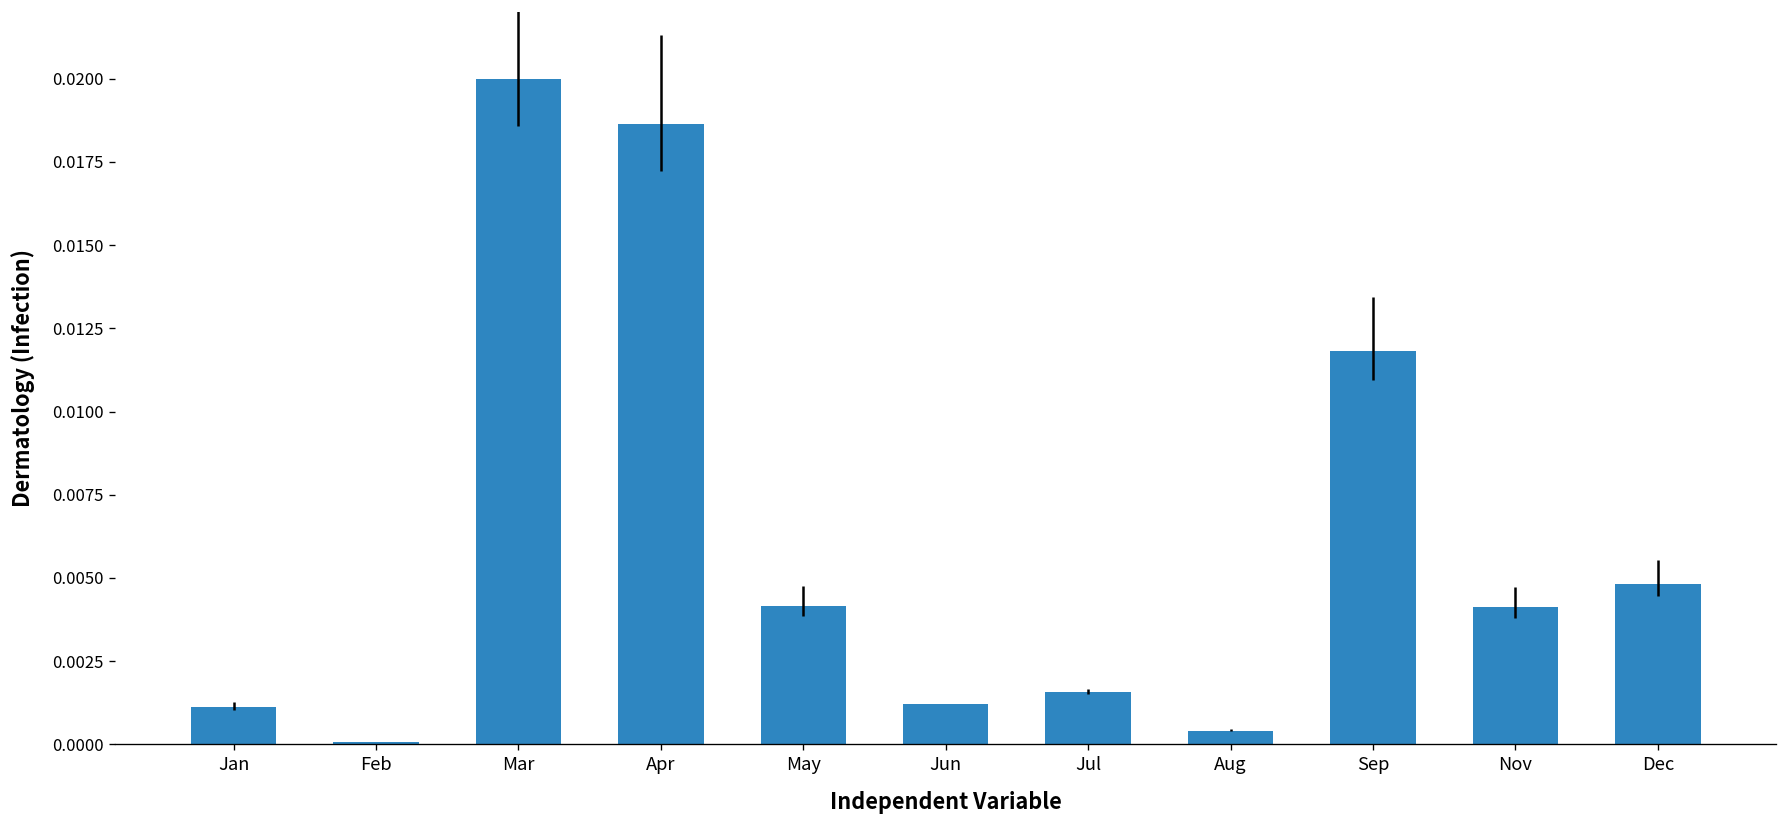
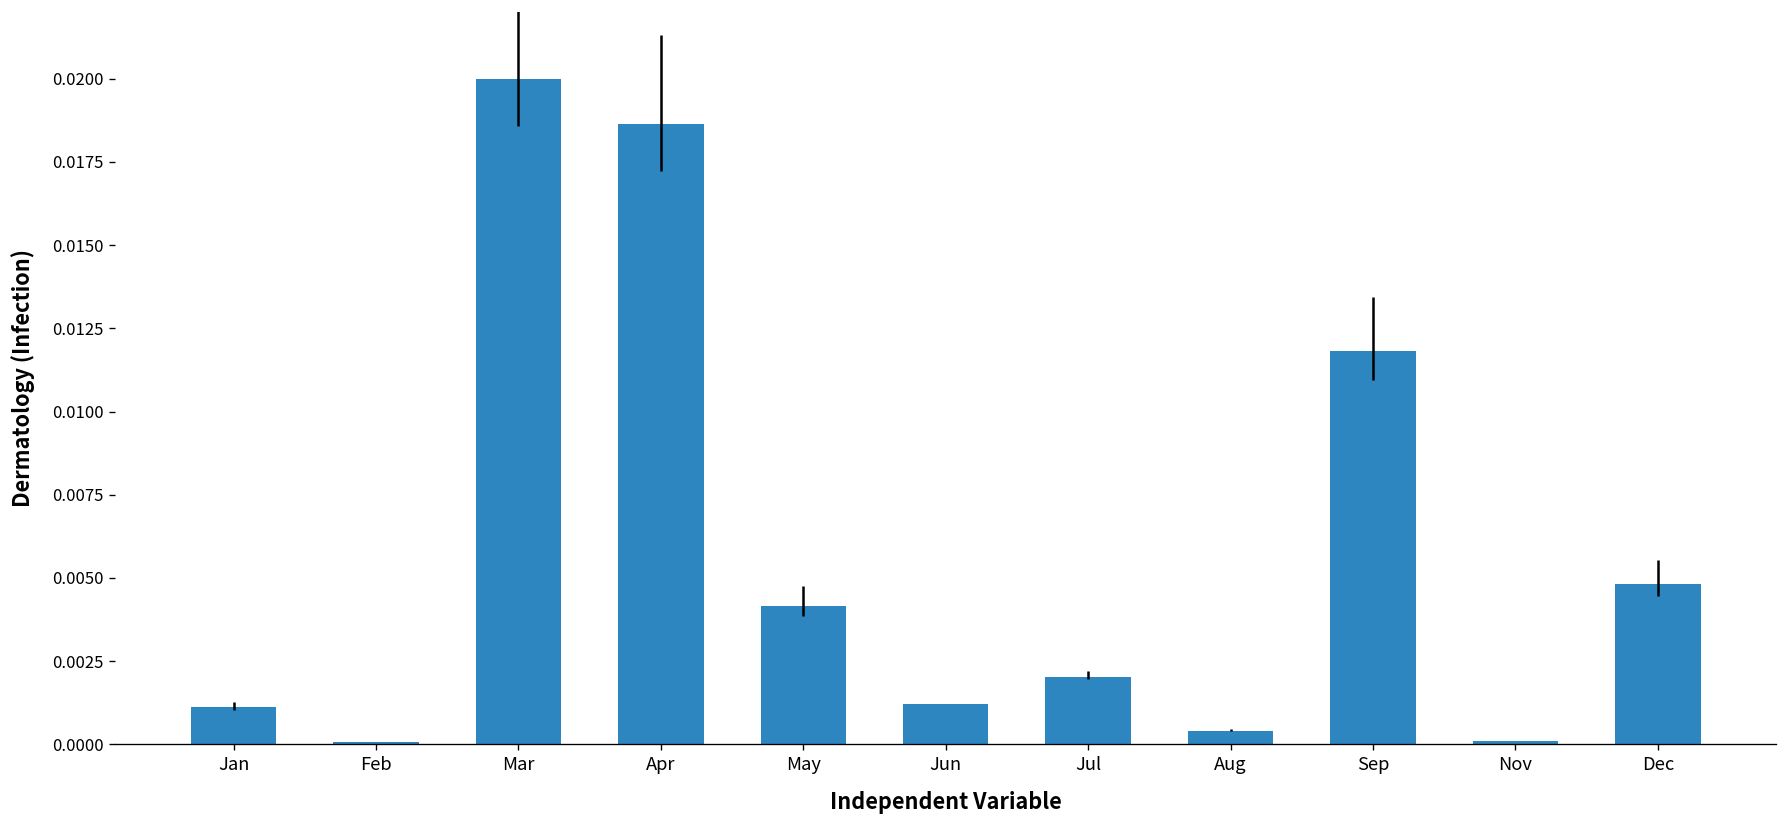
Jul: 0.0016 -> 0.0020
Nov: 0.0041 -> 0.0001
